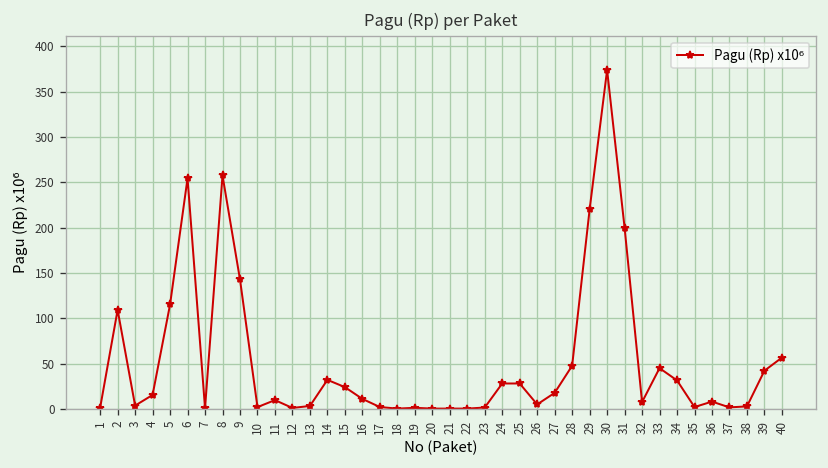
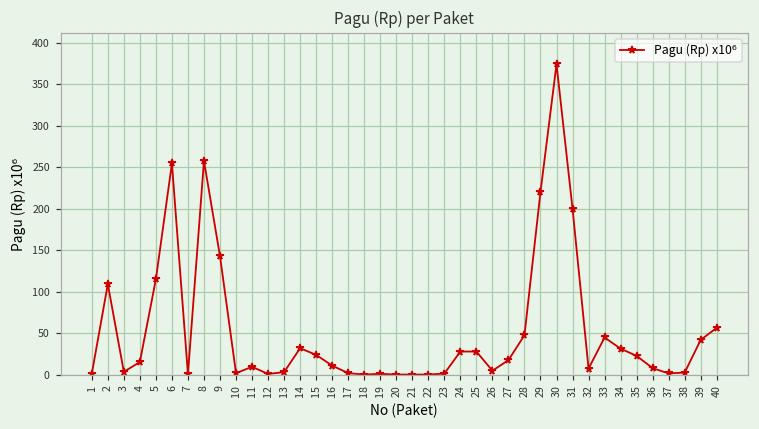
35: 0 -> 20
